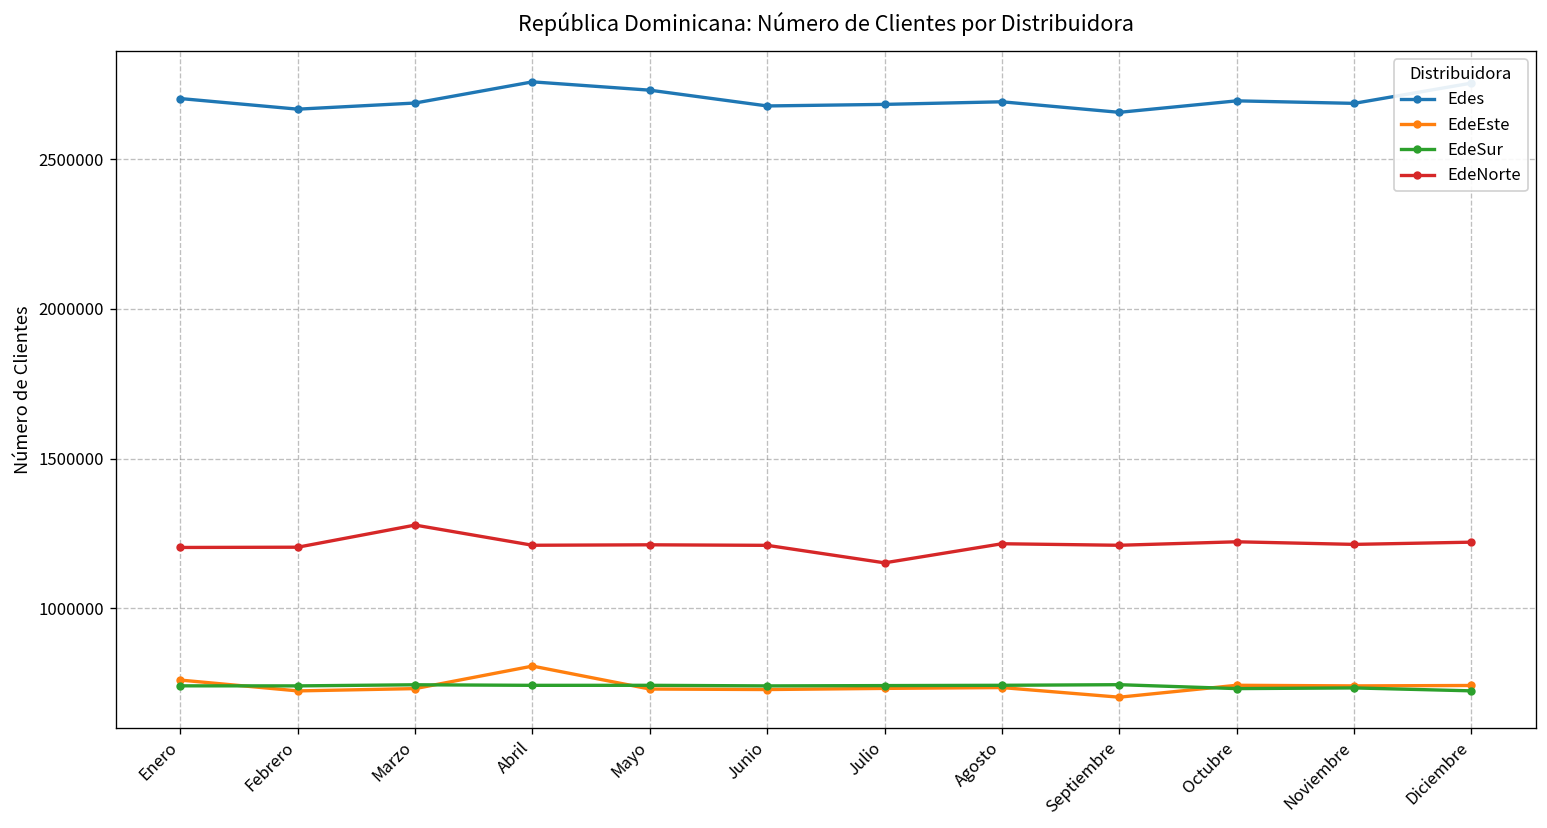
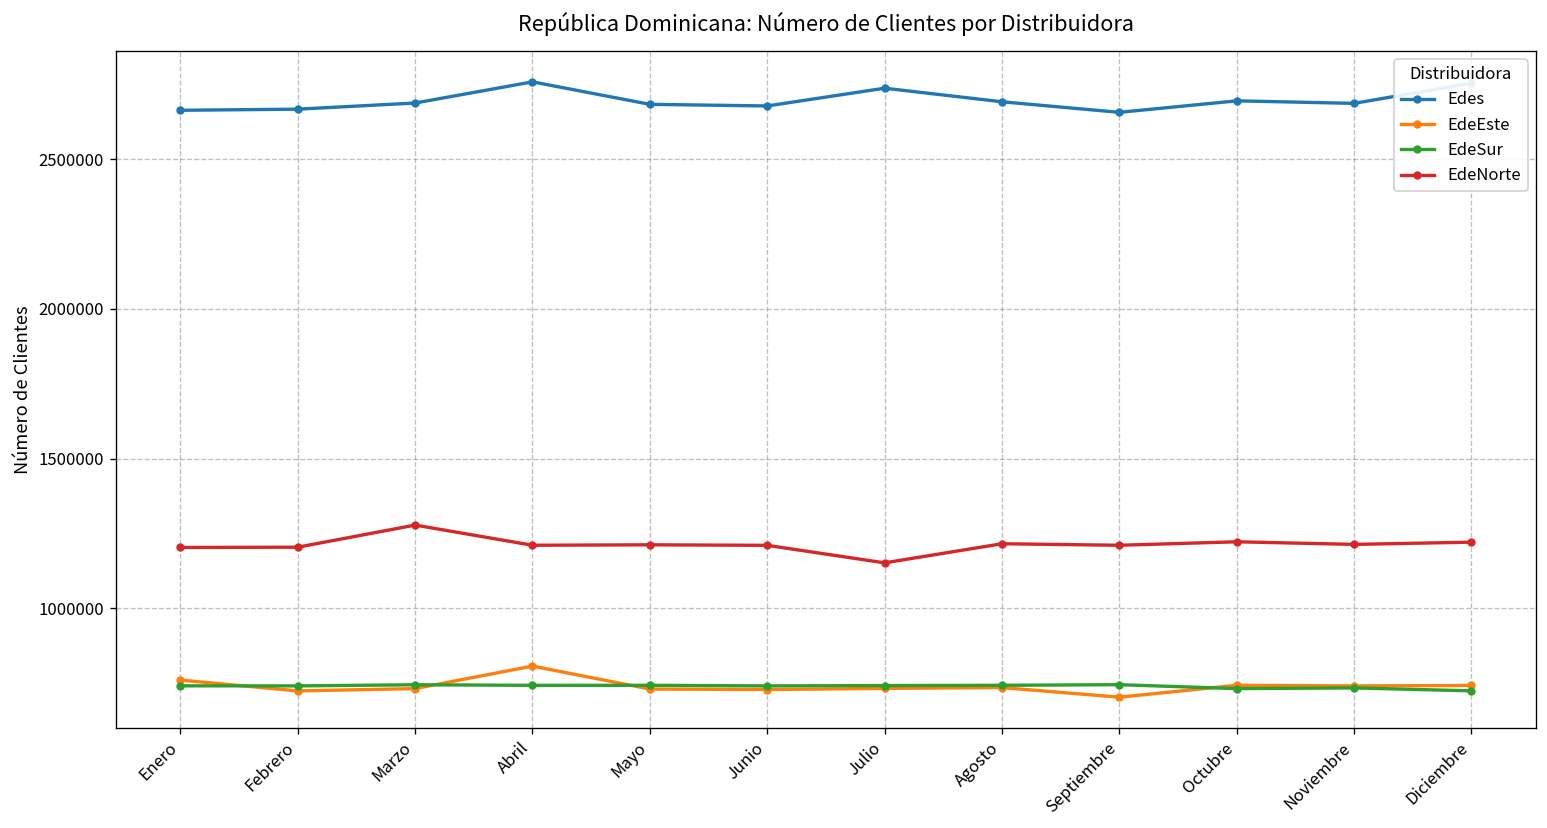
Edes, Enero: 2700000 -> 2660000
Edes, Mayo: 2730000 -> 2680000
Edes, Julio: 2680000 -> 2740000
